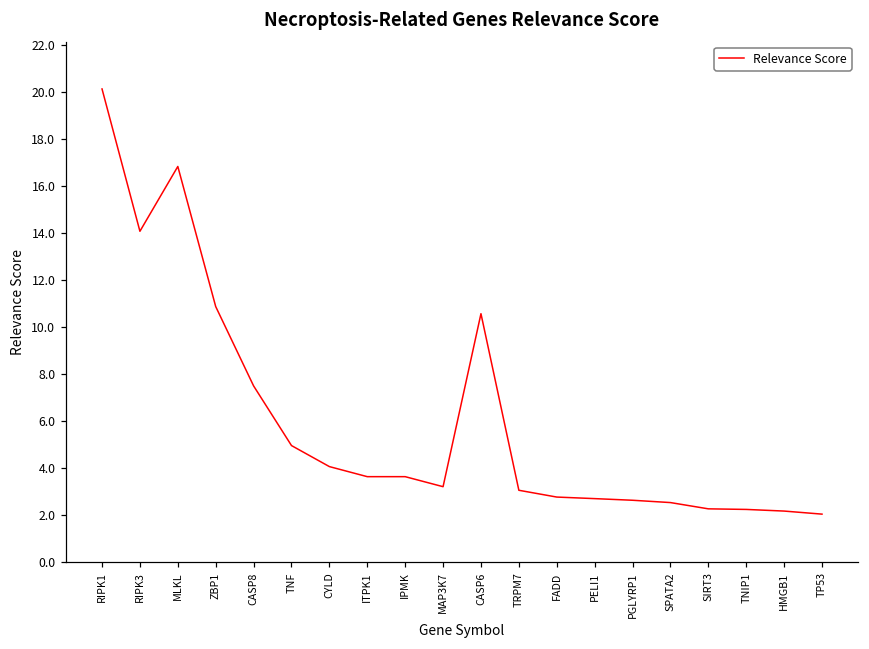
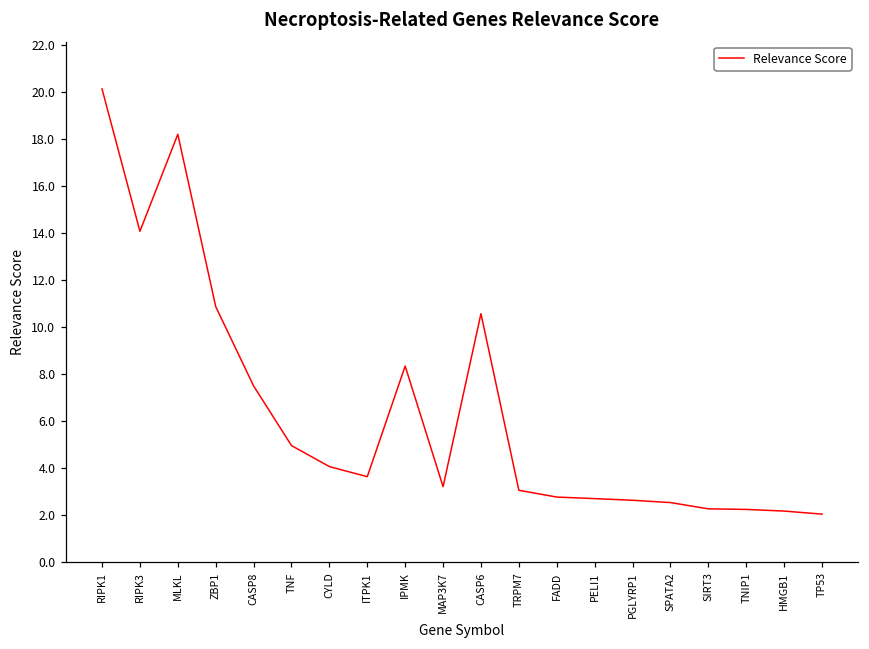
MLKL: 16.8 -> 18.2
IPMK: 3.6 -> 8.3
